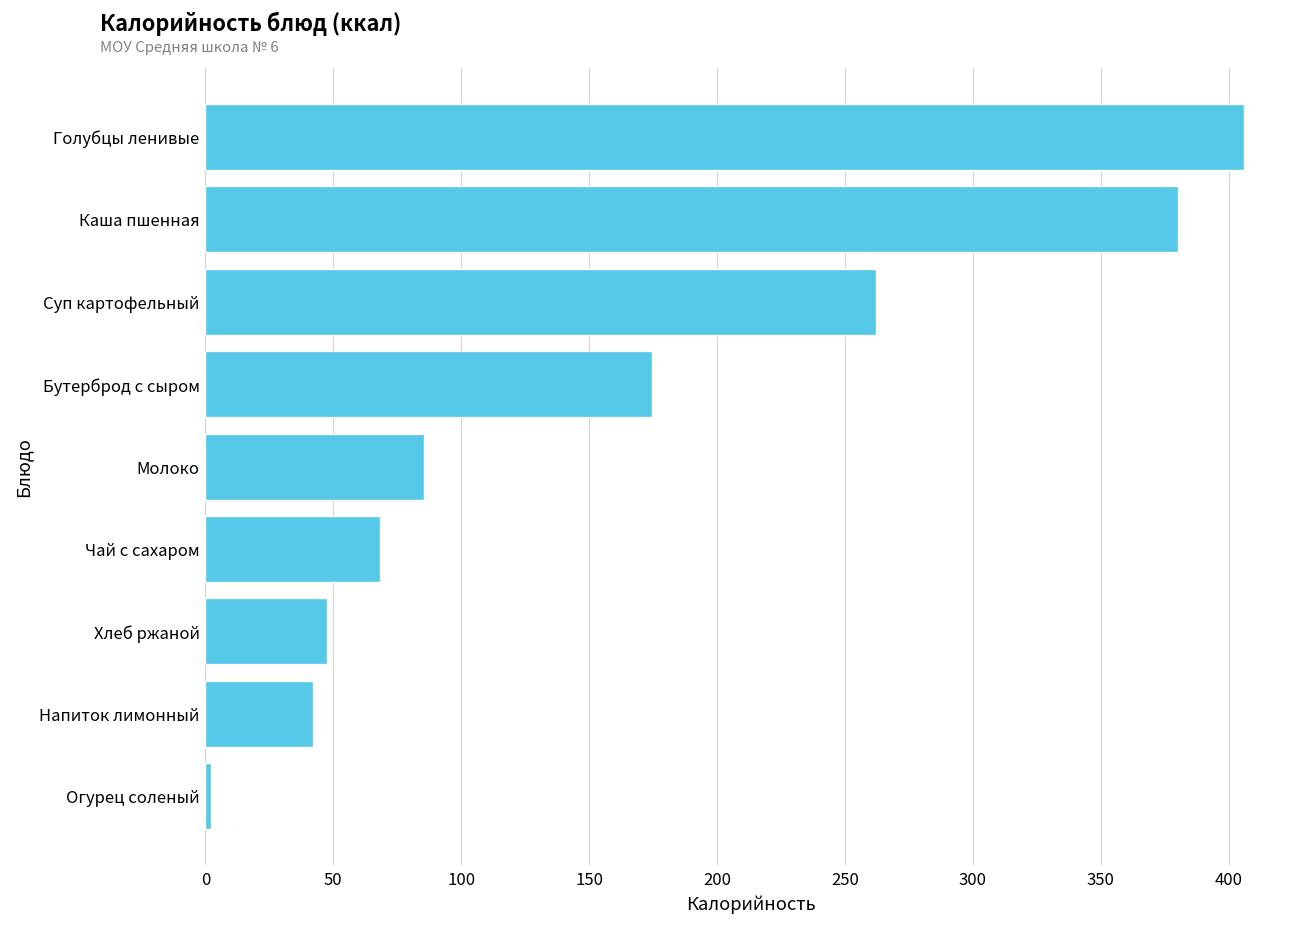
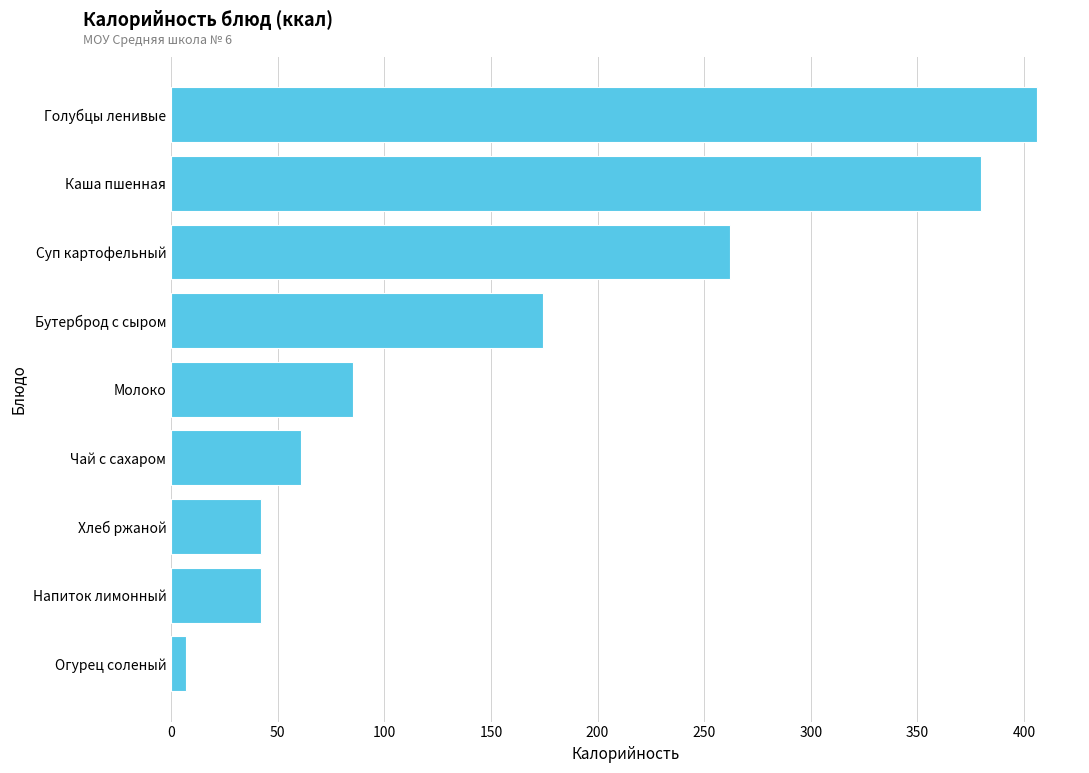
Чай с сахаром: 68 -> 61
Хлеб ржаной: 48 -> 42
Огурец соленый: 2 -> 7
